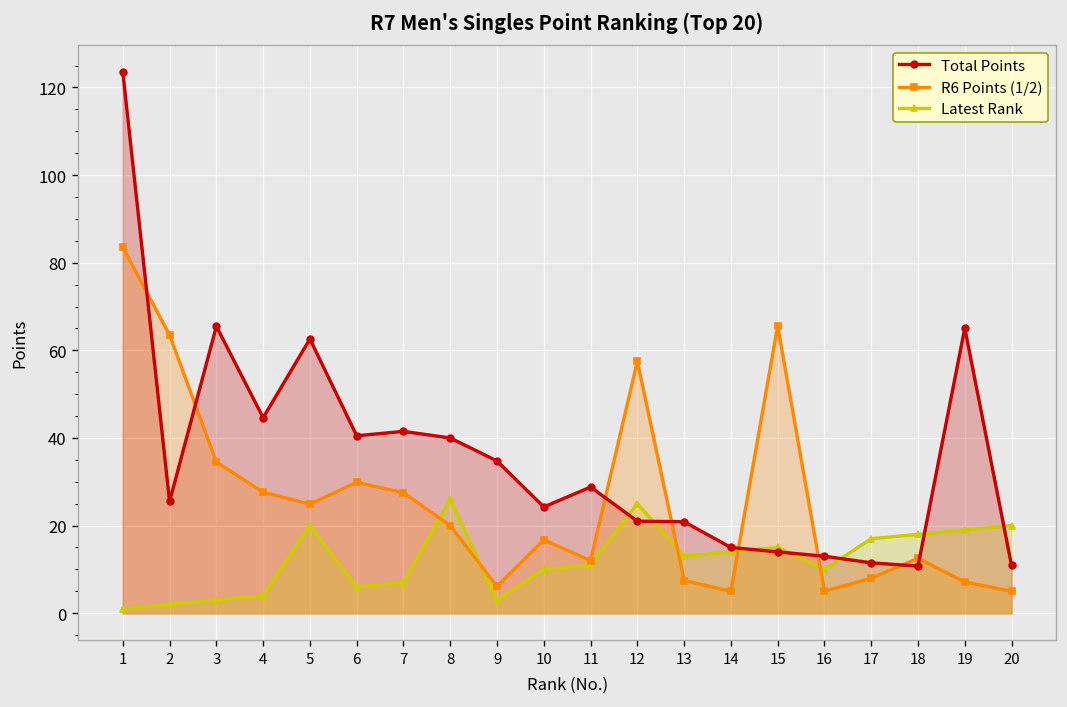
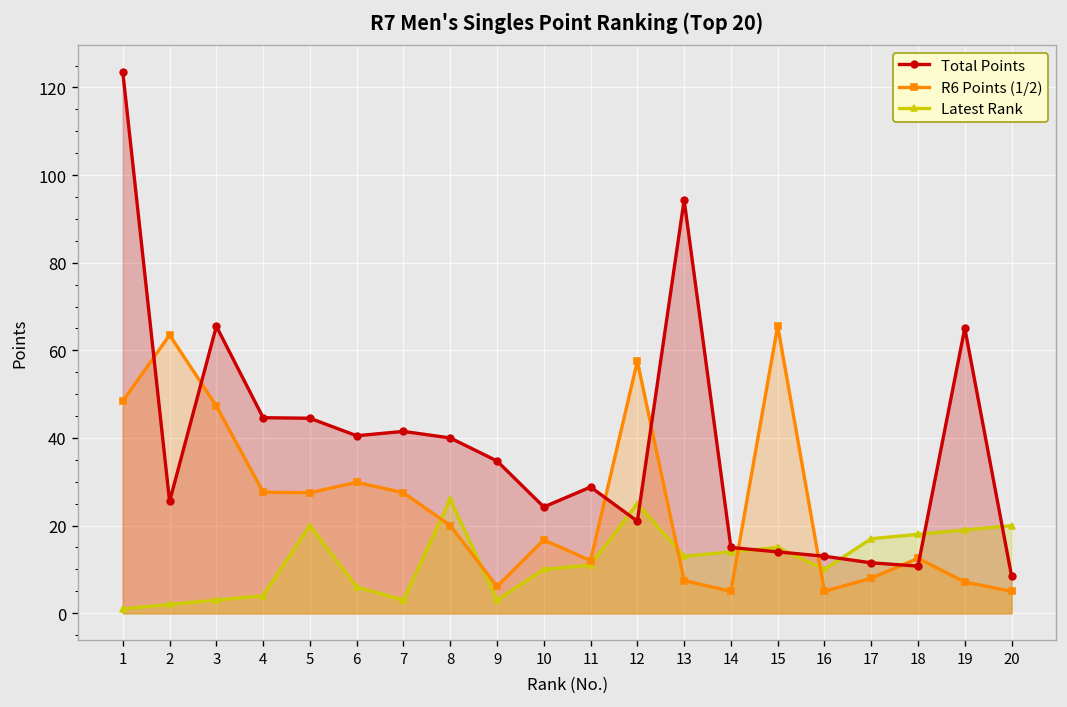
R6 Points (1/2), 1: 84 -> 48
R6 Points (1/2), 3: 35 -> 47
Total Points, 5: 63 -> 45
R6 Points (1/2), 5: 25 -> 28
Latest Rank, 7: 7 -> 3
Total Points, 13: 21 -> 94
Total Points, 20: 11 -> 9
